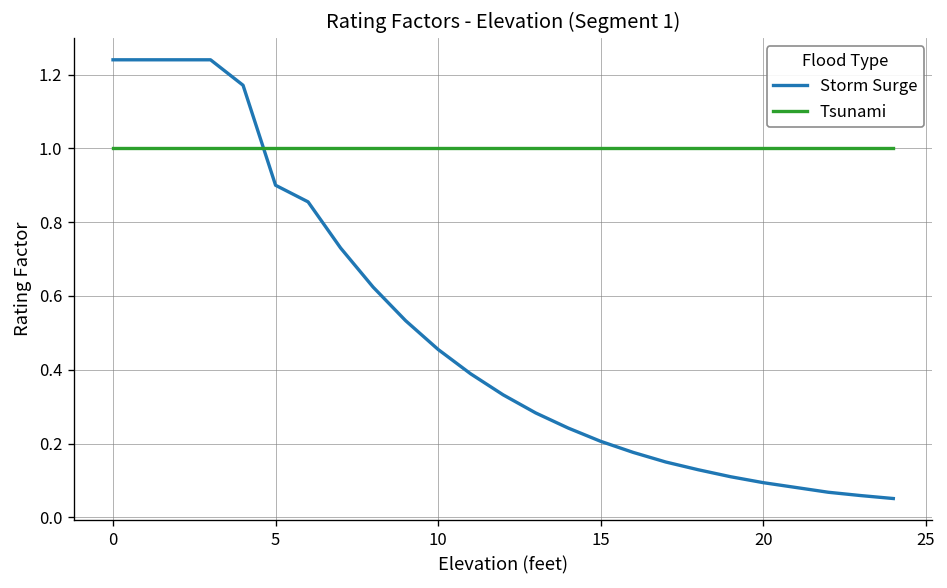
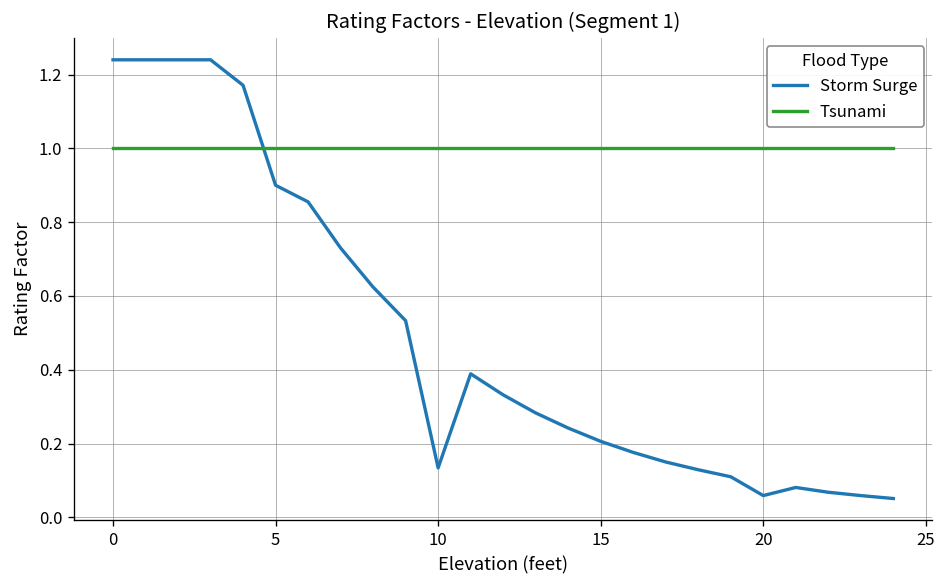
Storm Surge, 10: 0.46 -> 0.13
Storm Surge, 20: 0.09 -> 0.06
